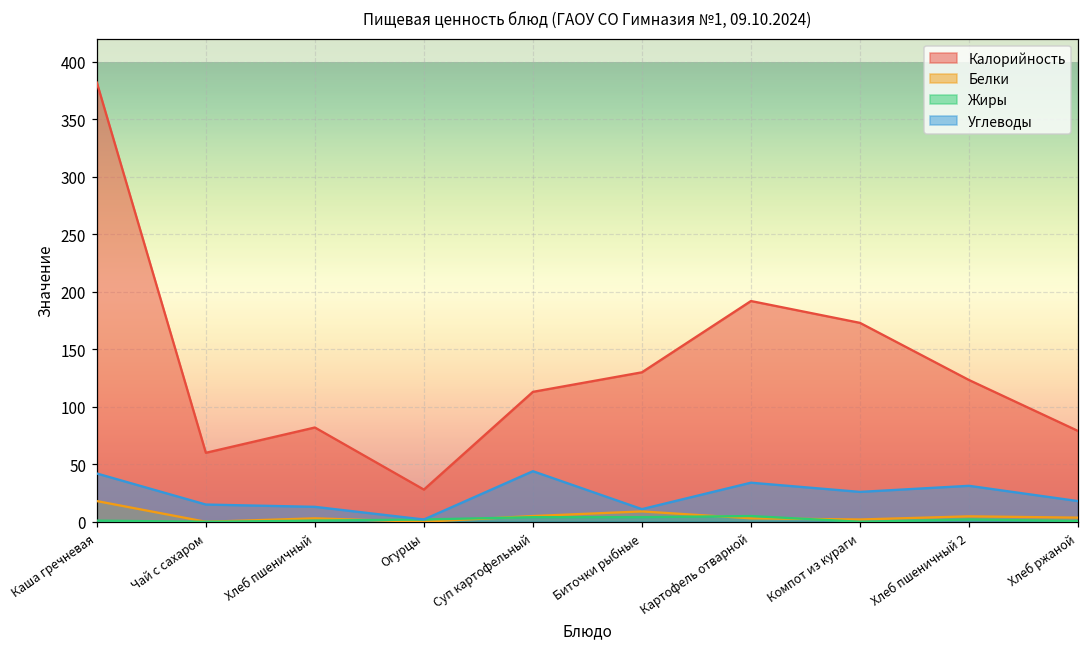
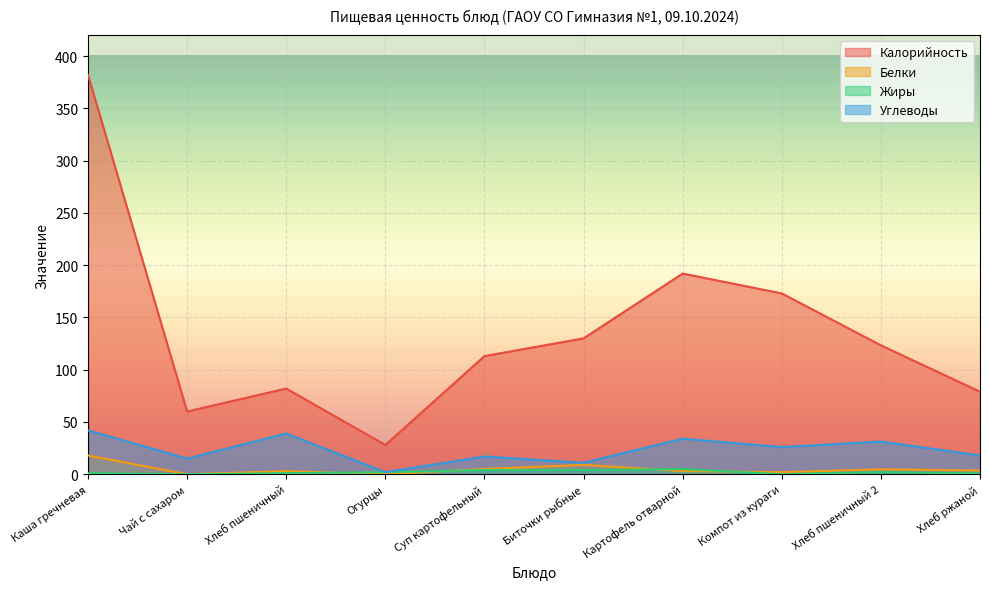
Углеводы, Хлеб пшеничный: 13 -> 39
Углеводы, Суп картофельный: 44 -> 17
